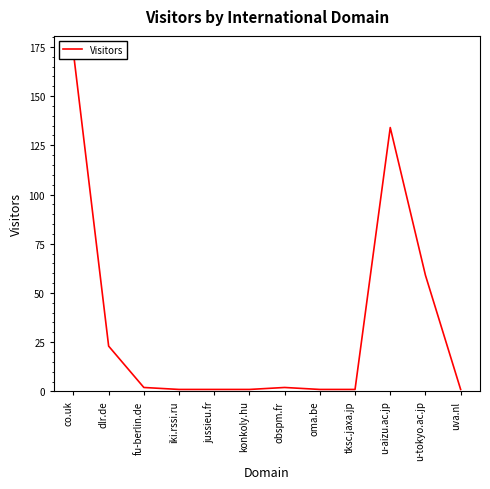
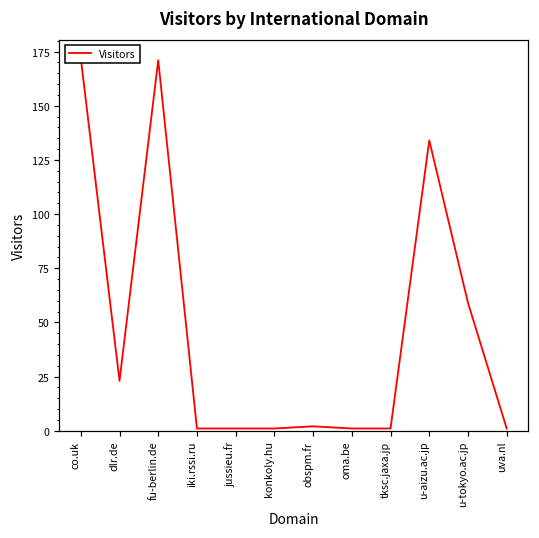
fu-berlin.de: 2 -> 171
